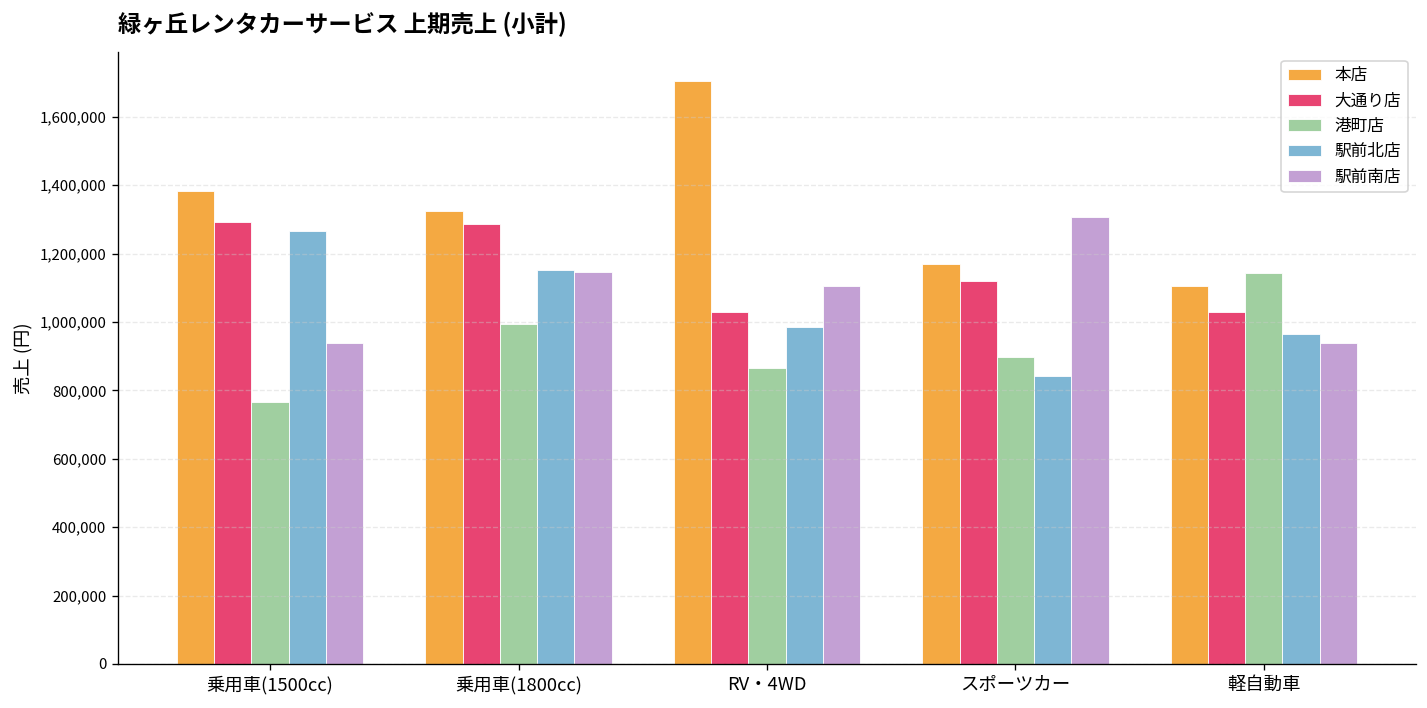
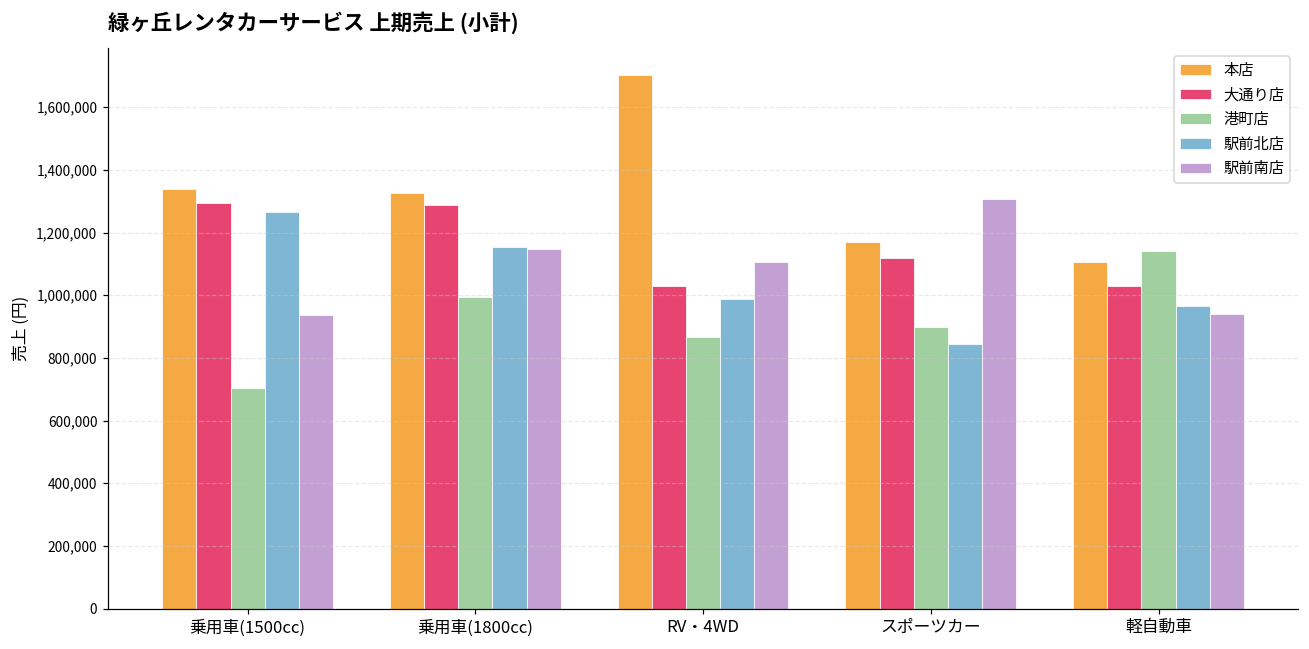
本店, 乗用車(1500cc): 1,380,000 -> 1,340,000
港町店, 乗用車(1500cc): 770,000 -> 700,000
